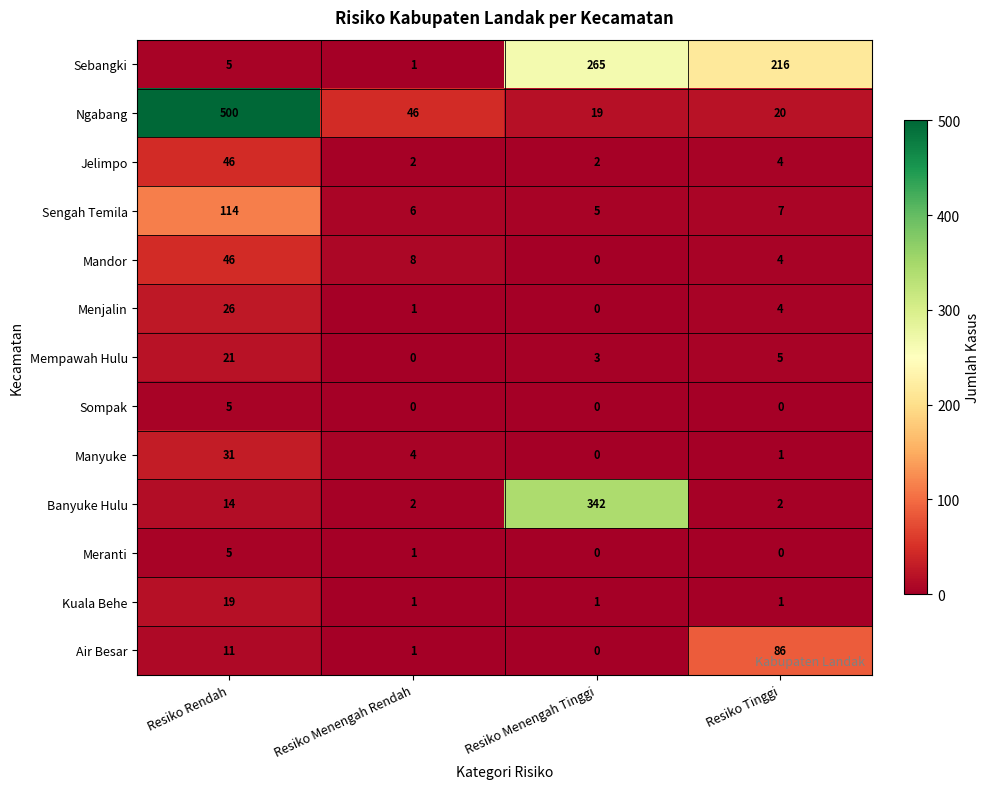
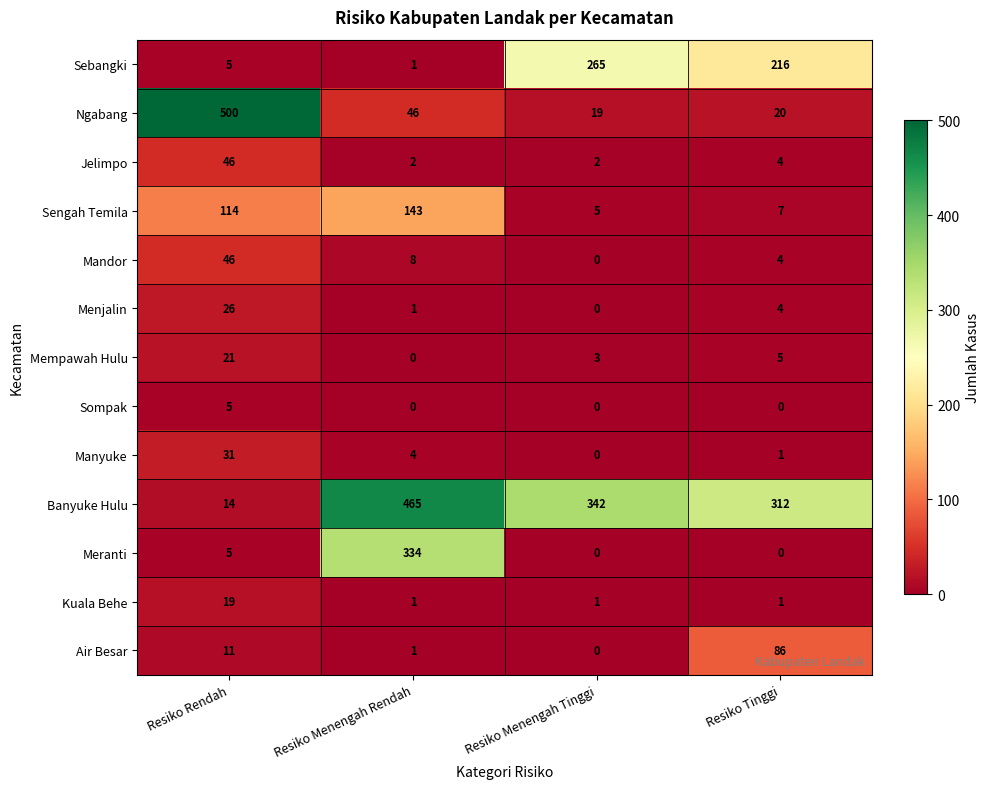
Sengah Temila, Resiko Menengah Rendah: 6 -> 143
Banyuke Hulu, Resiko Menengah Rendah: 2 -> 465
Banyuke Hulu, Resiko Tinggi: 2 -> 312
Meranti, Resiko Menengah Rendah: 1 -> 334
